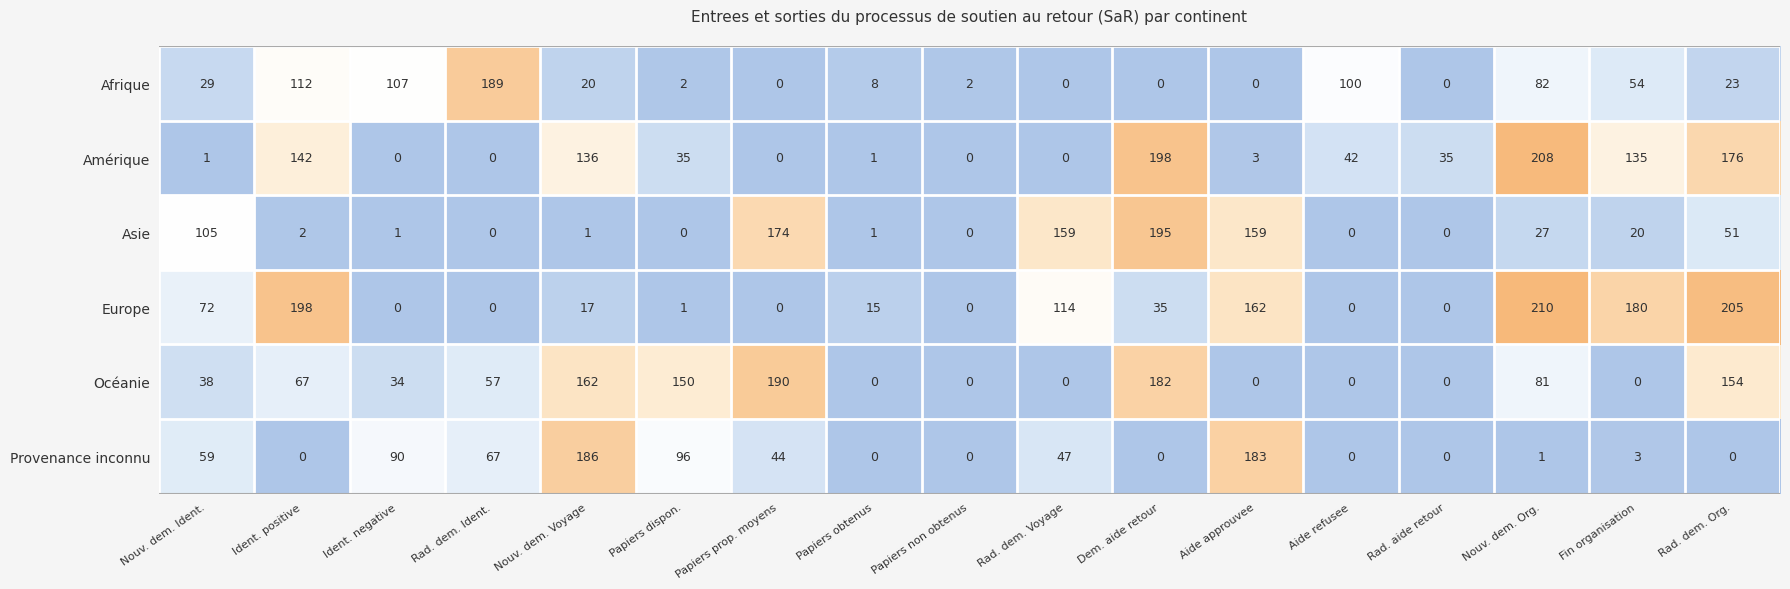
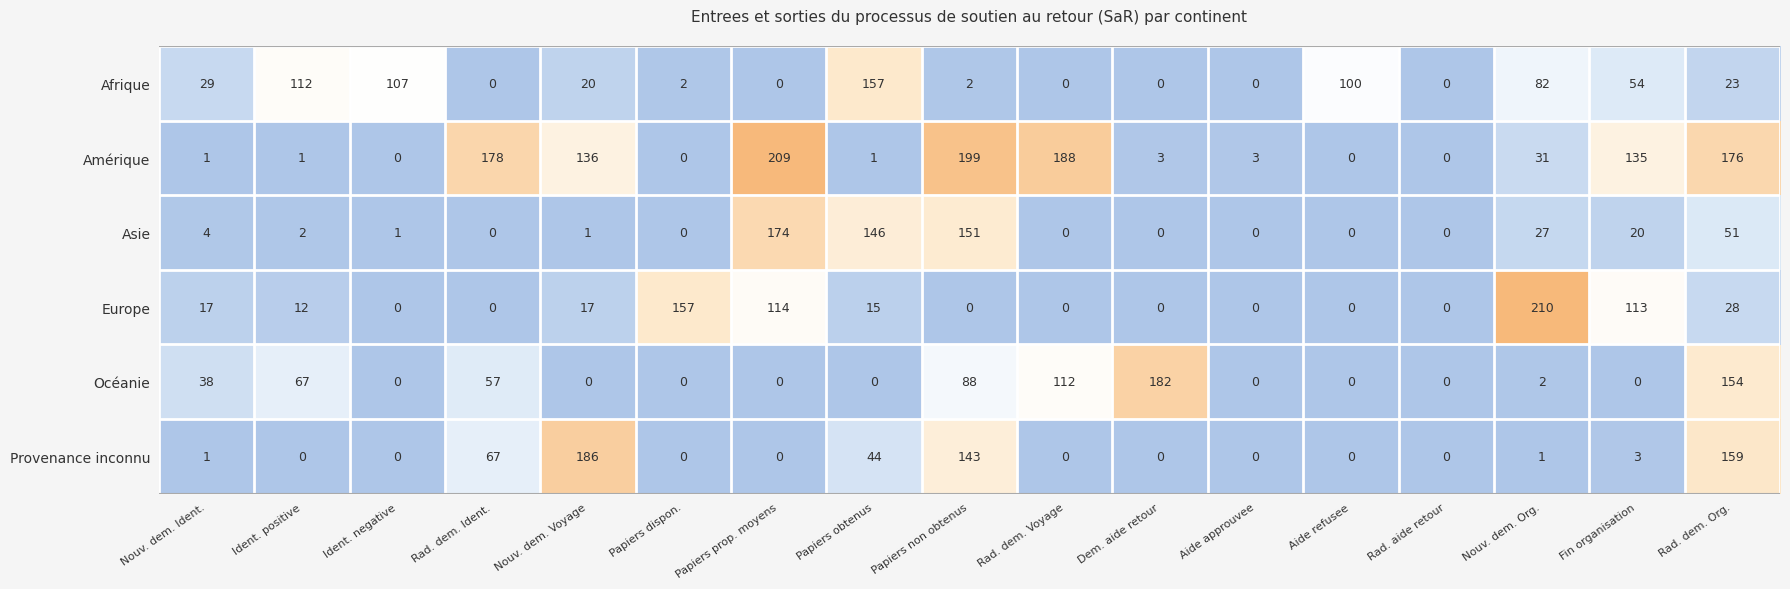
Afrique, Rad. dem. Ident.: 189 -> 0
Afrique, Papiers obtenus: 8 -> 157
Amérique, Ident. positive: 142 -> 1
Amérique, Rad. dem. Ident.: 0 -> 178
Amérique, Papiers dispon.: 35 -> 0
Amérique, Papiers prop. moyens: 0 -> 209
Amérique, Papiers non obtenus: 0 -> 199
Amérique, Rad. dem. Voyage: 0 -> 188
Amérique, Dem. aide retour: 198 -> 3
Amérique, Aide refusee: 42 -> 0
Amérique, Rad. aide retour: 35 -> 0
Amérique, Nouv. dem. Org.: 208 -> 31
Asie, Nouv. dem. Ident.: 105 -> 4
Asie, Papiers obtenus: 1 -> 146
Asie, Papiers non obtenus: 0 -> 151
Asie, Rad. dem. Voyage: 159 -> 0
Asie, Dem. aide retour: 195 -> 0
Asie, Aide approuvee: 159 -> 0
Europe, Nouv. dem. Ident.: 72 -> 17
Europe, Ident. positive: 198 -> 12
Europe, Papiers dispon.: 1 -> 157
Europe, Papiers prop. moyens: 0 -> 114
Europe, Rad. dem. Voyage: 114 -> 0
Europe, Dem. aide retour: 35 -> 0
Europe, Aide approuvee: 162 -> 0
Europe, Fin organisation: 180 -> 113
Europe, Rad. dem. Org.: 205 -> 28
Océanie, Ident. negative: 34 -> 0
Océanie, Nouv. dem. Voyage: 162 -> 0
Océanie, Papiers dispon.: 150 -> 0
Océanie, Papiers prop. moyens: 190 -> 0
Océanie, Papiers non obtenus: 0 -> 88
Océanie, Rad. dem. Voyage: 0 -> 112
Océanie, Nouv. dem. Org.: 81 -> 2
Provenance inconnu, Nouv. dem. Ident.: 59 -> 1
Provenance inconnu, Ident. negative: 90 -> 0
Provenance inconnu, Papiers dispon.: 96 -> 0
Provenance inconnu, Papiers prop. moyens: 44 -> 0
Provenance inconnu, Papiers obtenus: 0 -> 44
Provenance inconnu, Papiers non obtenus: 0 -> 143
Provenance inconnu, Rad. dem. Voyage: 47 -> 0
Provenance inconnu, Aide approuvee: 183 -> 0
Provenance inconnu, Rad. dem. Org.: 0 -> 159
